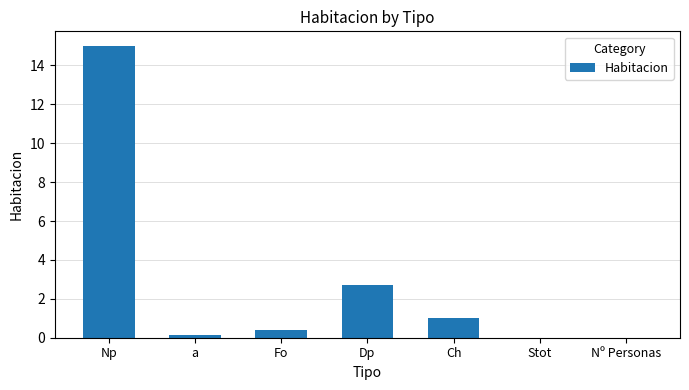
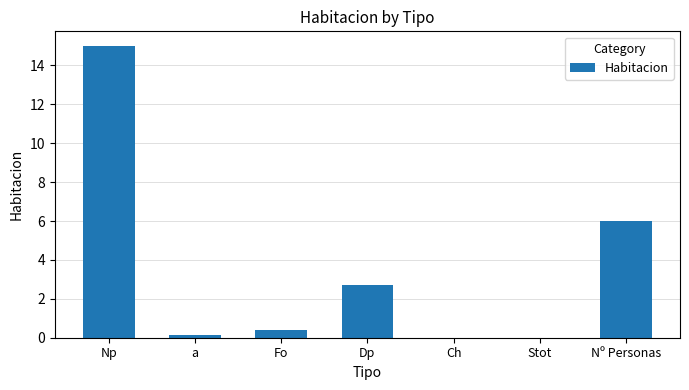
Ch: 1 -> 0
Nº Personas: 0 -> 6
